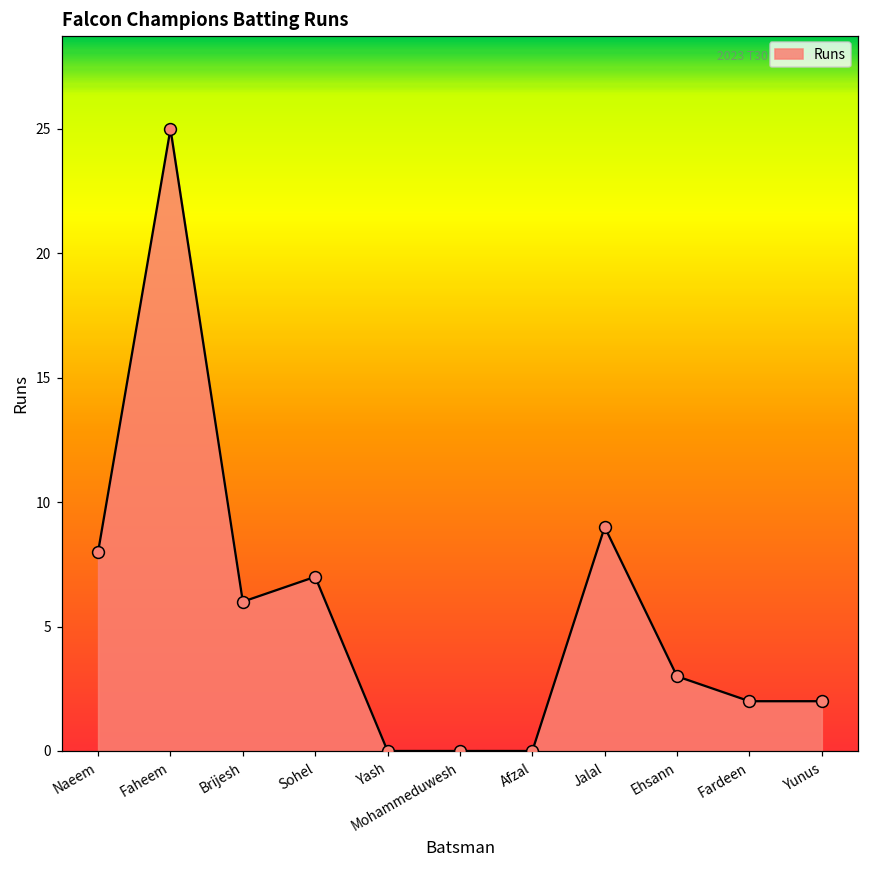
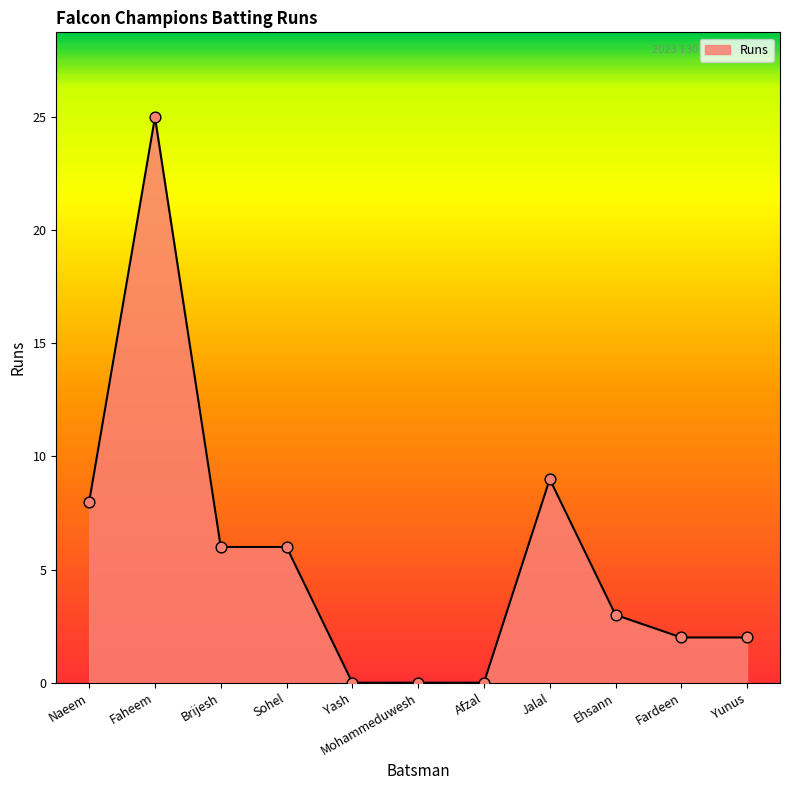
Sohel: 7 -> 6
